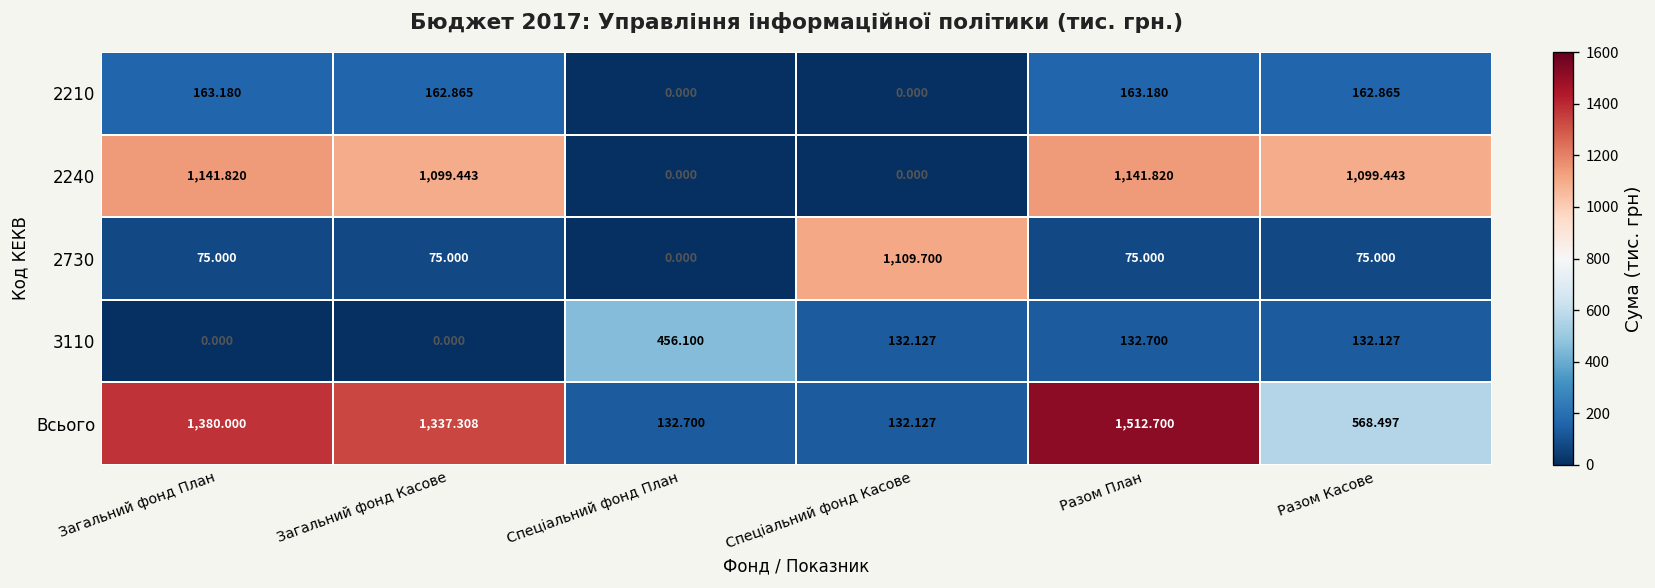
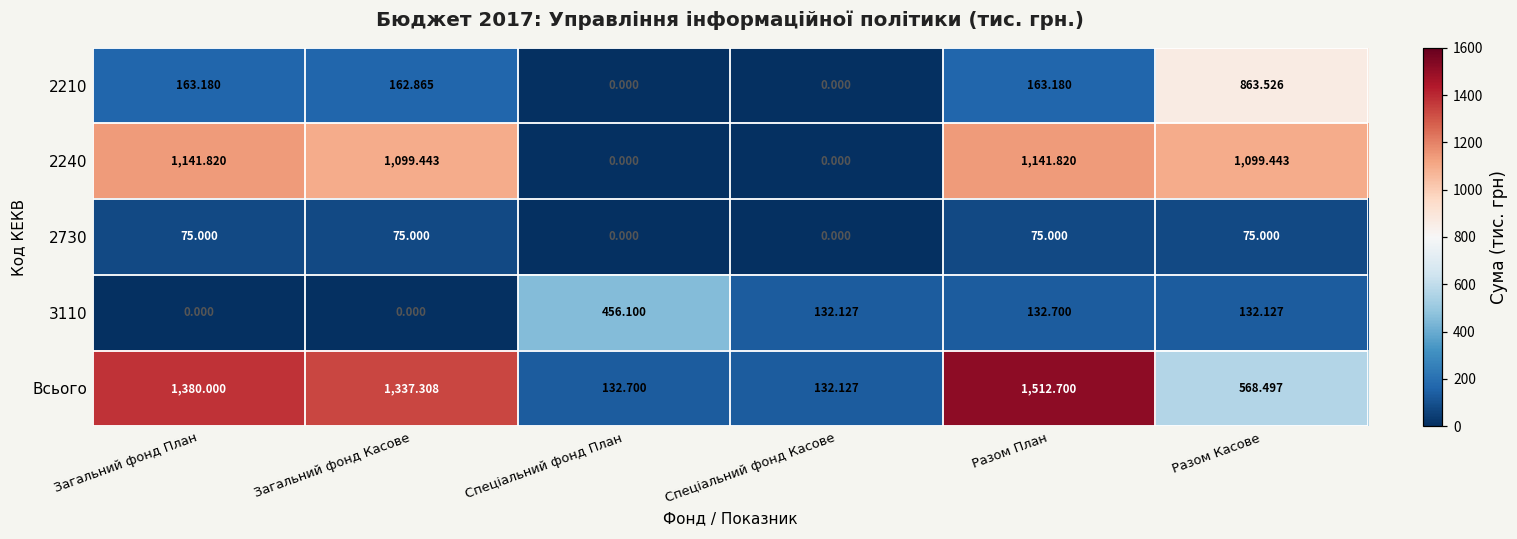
2210, Разом Касове: 162.865 -> 863.526
2730, Спеціальний фонд Касове: 1,109.700 -> 0.000
